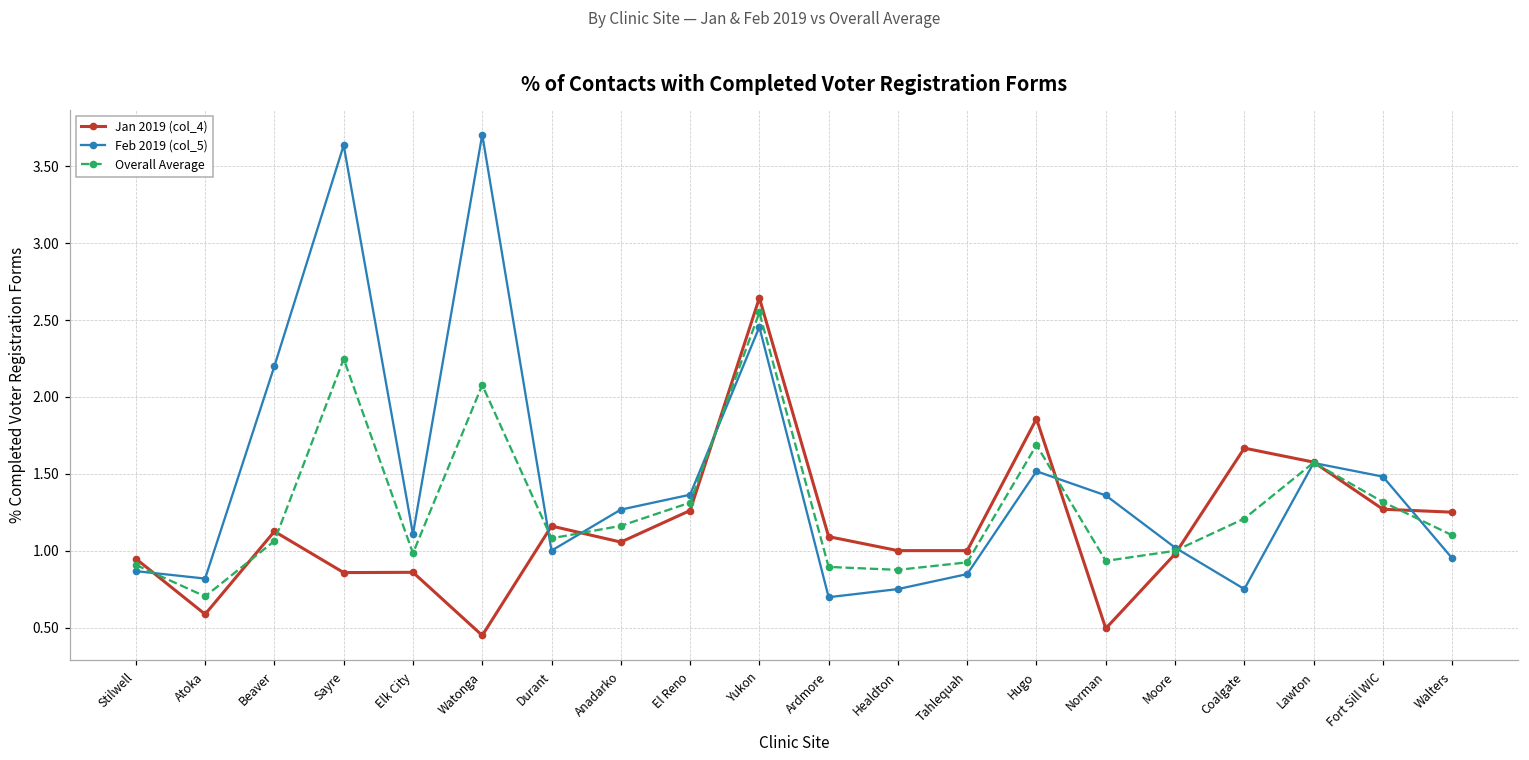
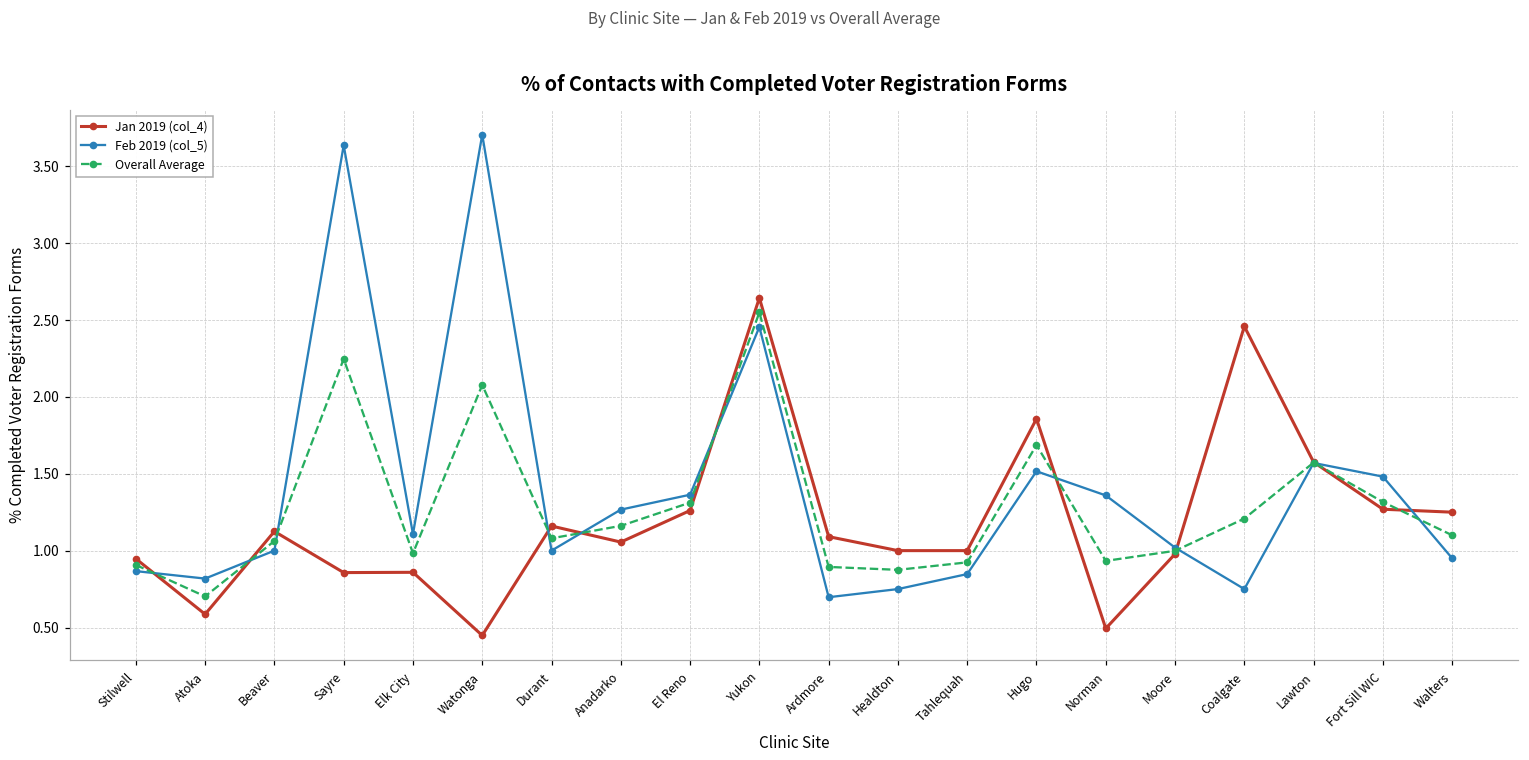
Feb 2019 (col_5), Beaver: 2.2 -> 1.0
Jan 2019 (col_4), Coalgate: 1.67 -> 2.46
